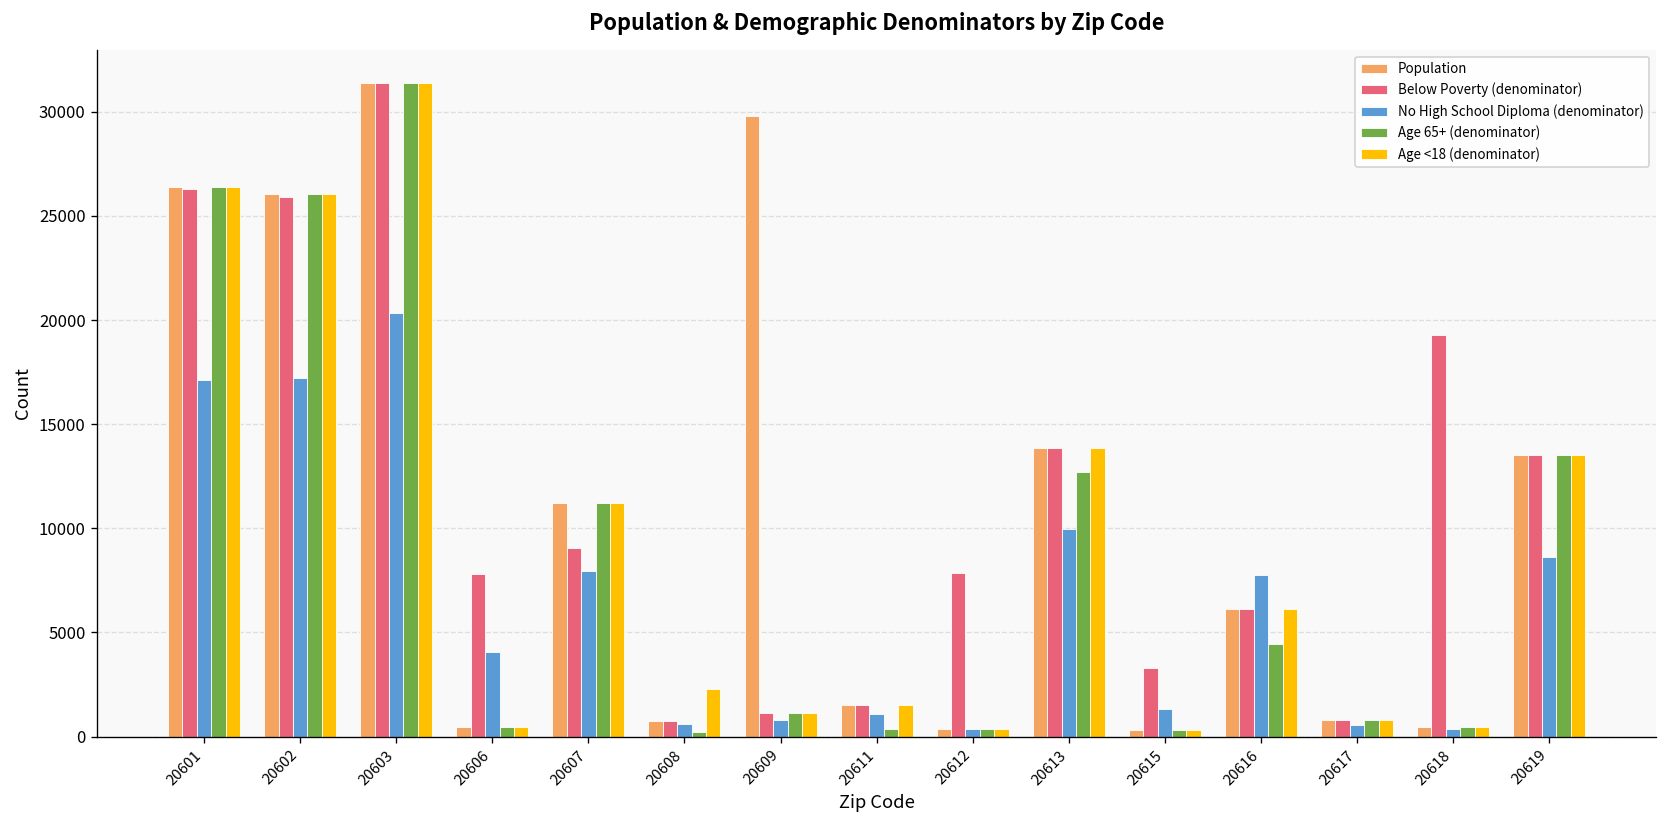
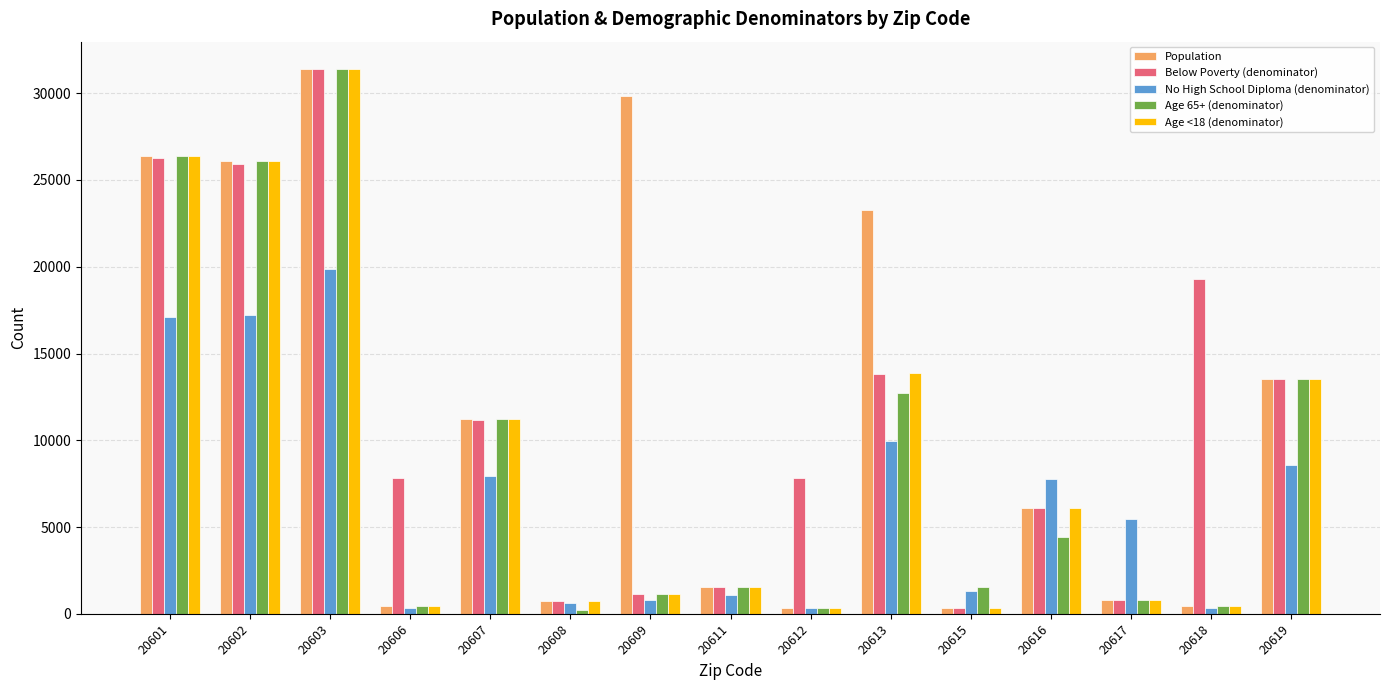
No High School Diploma (denominator), 20603: 20400 -> 19900
No High School Diploma (denominator), 20606: 4100 -> 300
Below Poverty (denominator), 20607: 9000 -> 11200
Age <18 (denominator), 20608: 2300 -> 700
Age 65+ (denominator), 20611: 400 -> 1500
Population, 20613: 13900 -> 23300
Below Poverty (denominator), 20615: 3300 -> 300
Age 65+ (denominator), 20615: 300 -> 1600
No High School Diploma (denominator), 20617: 600 -> 5400
